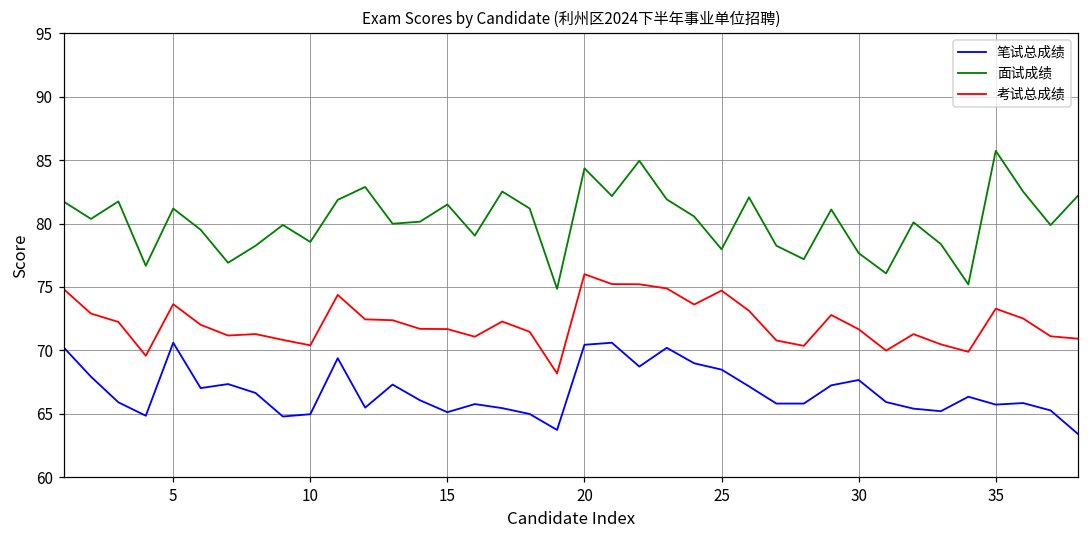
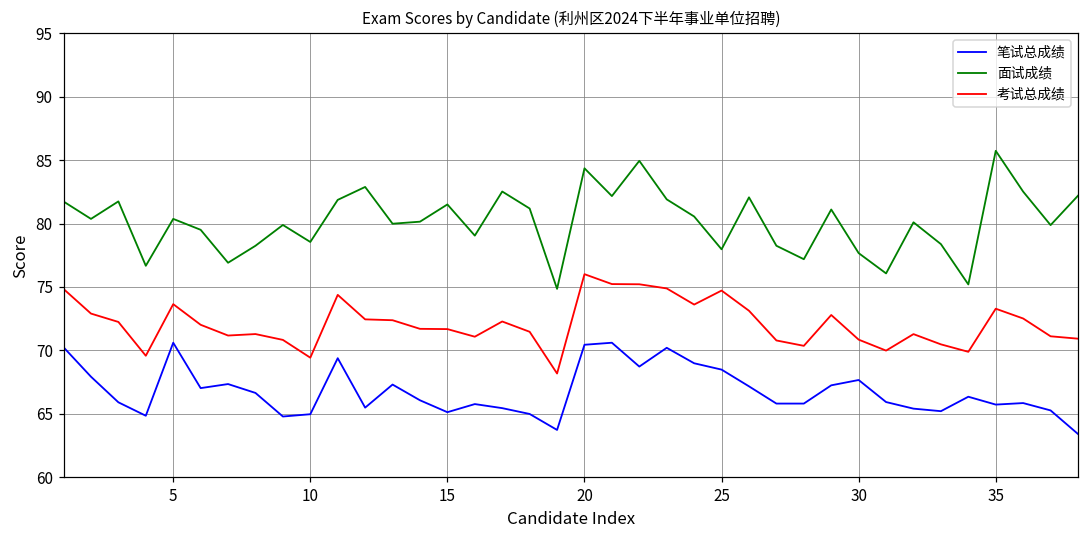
面试成绩, 5: 81.2 -> 80.4
考试总成绩, 10: 70.4 -> 69.4
考试总成绩, 30: 71.7 -> 70.8
